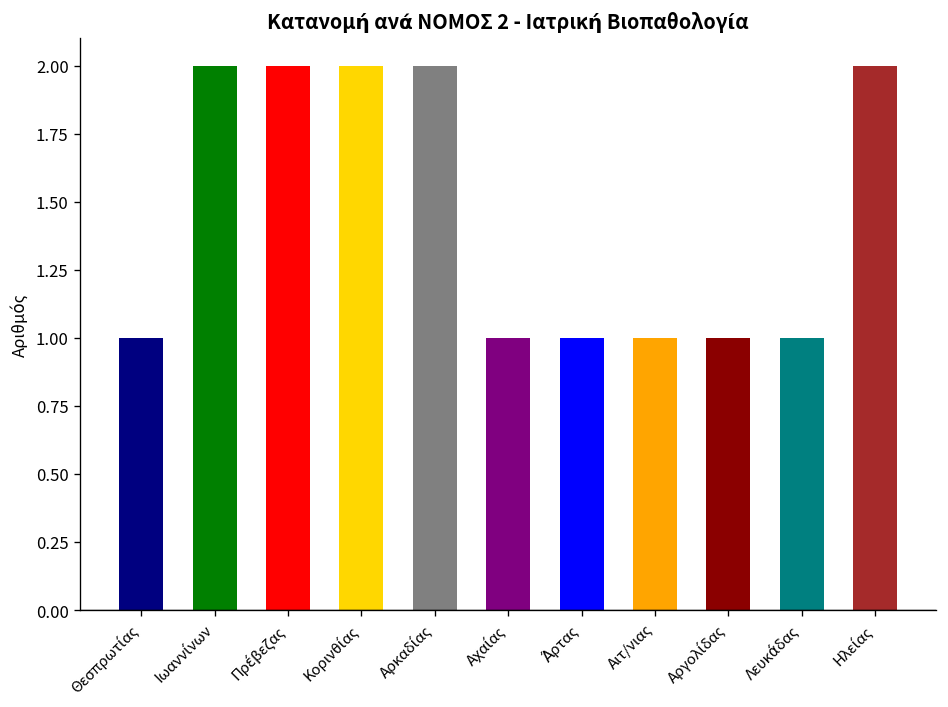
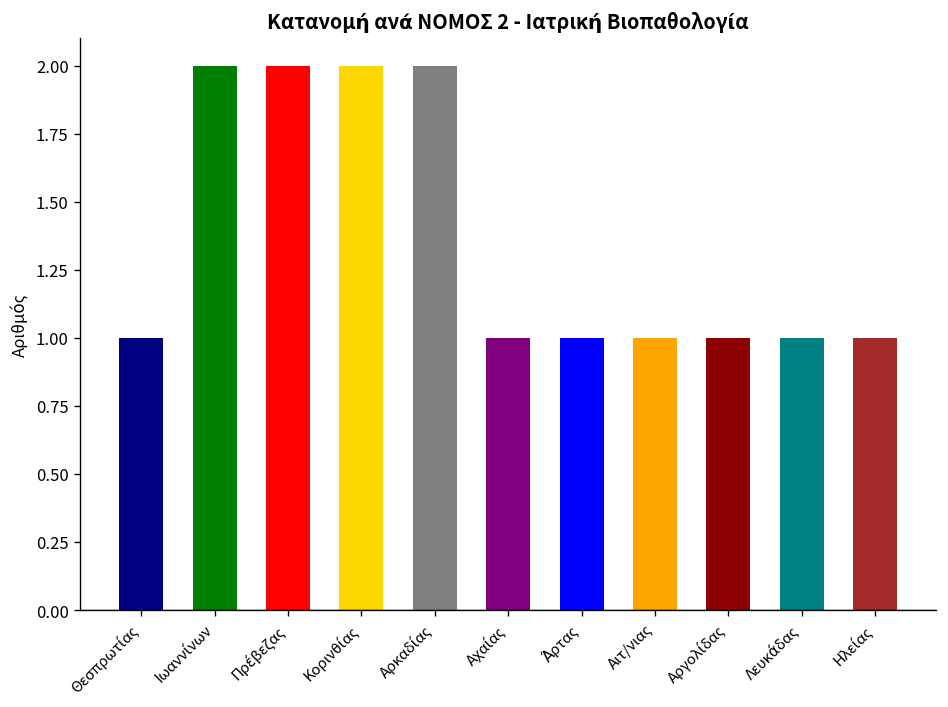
Ηλείας: 2 -> 1
